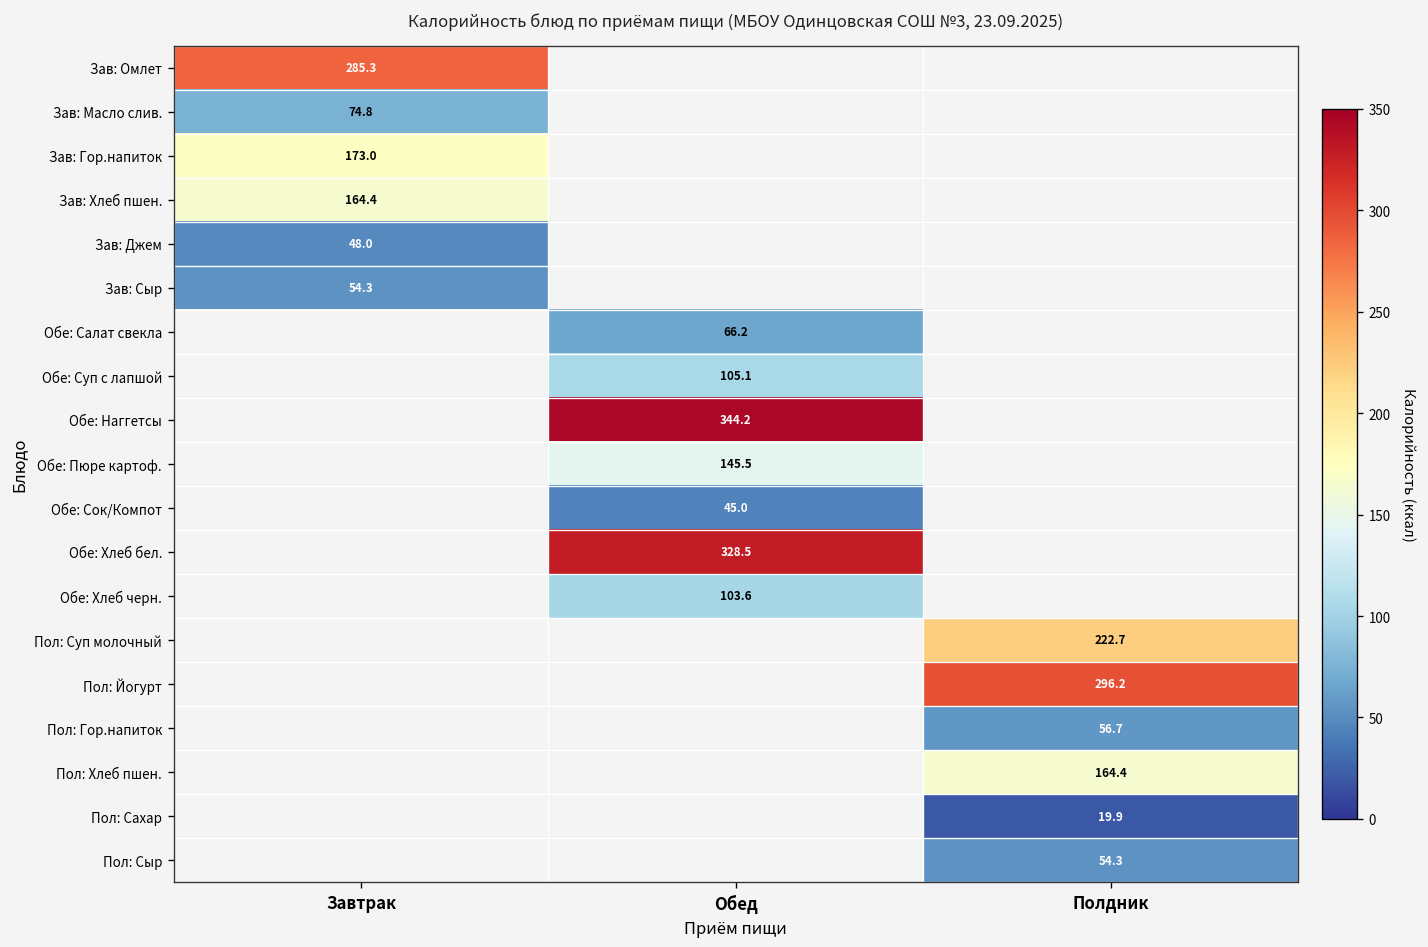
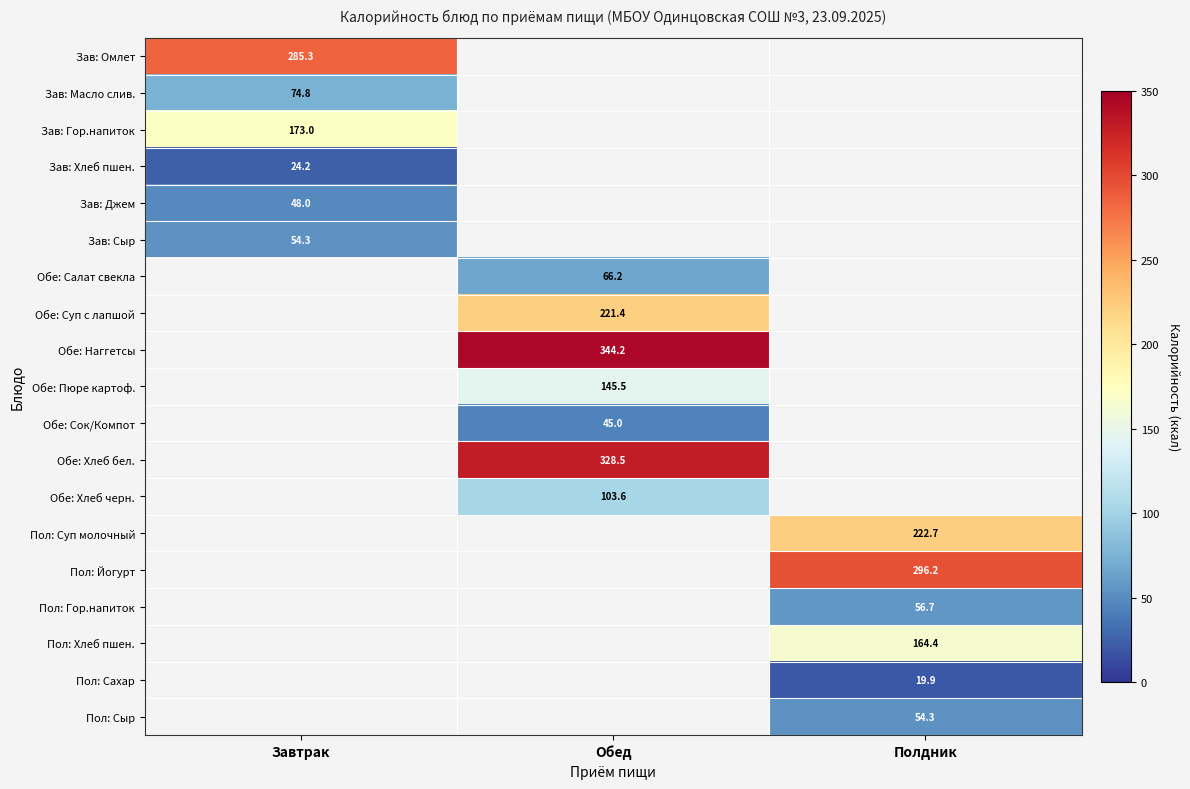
Зав: Хлеб пшен., Завтрак: 164.4 -> 24.2
Обе: Суп с лапшой, Обед: 105.1 -> 221.4
